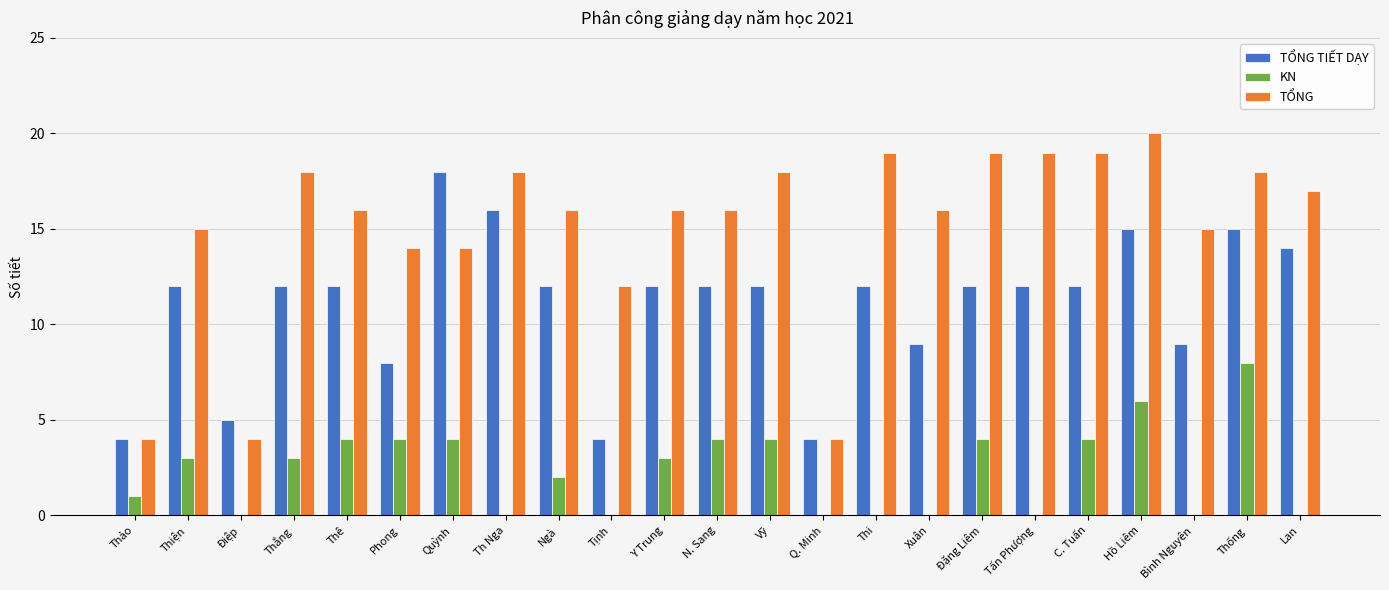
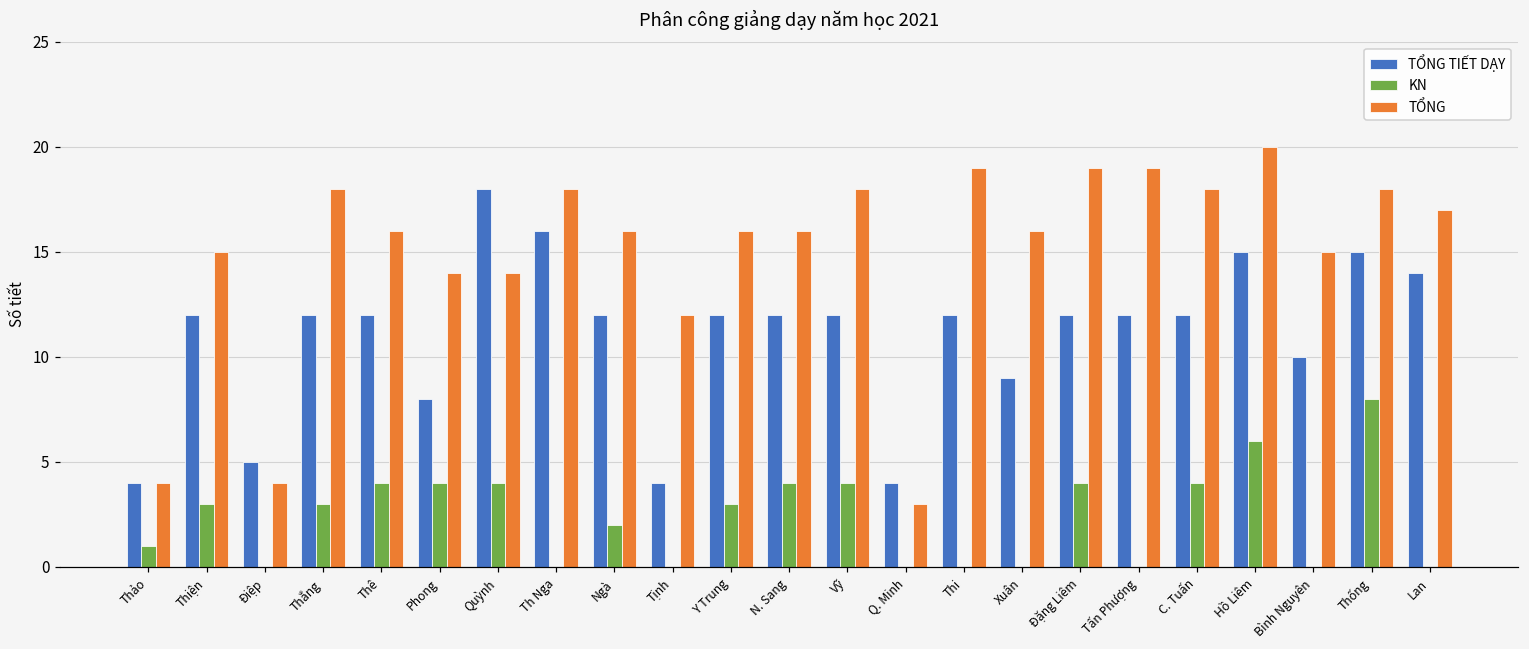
TỔNG, Q. Minh: 4 -> 3
TỔNG, C. Tuấn: 19 -> 18
TỔNG TIẾT DẠY, Bình Nguyên: 9 -> 10
